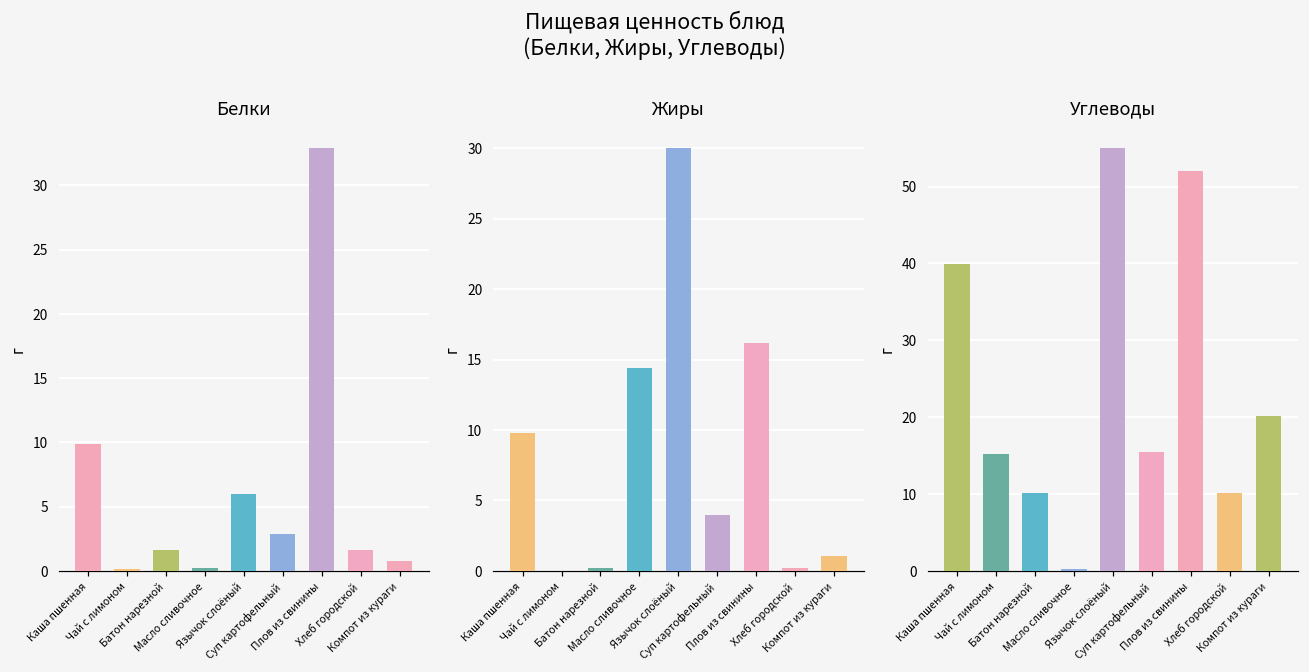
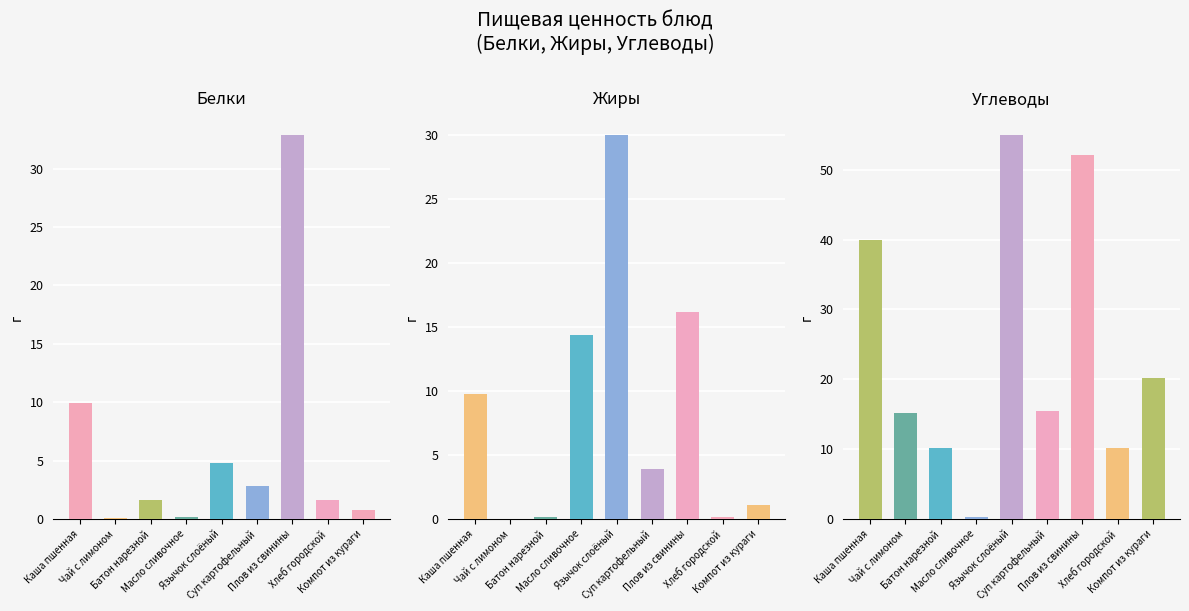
Белки, Язычок слоёный: 6.0 -> 4.8
